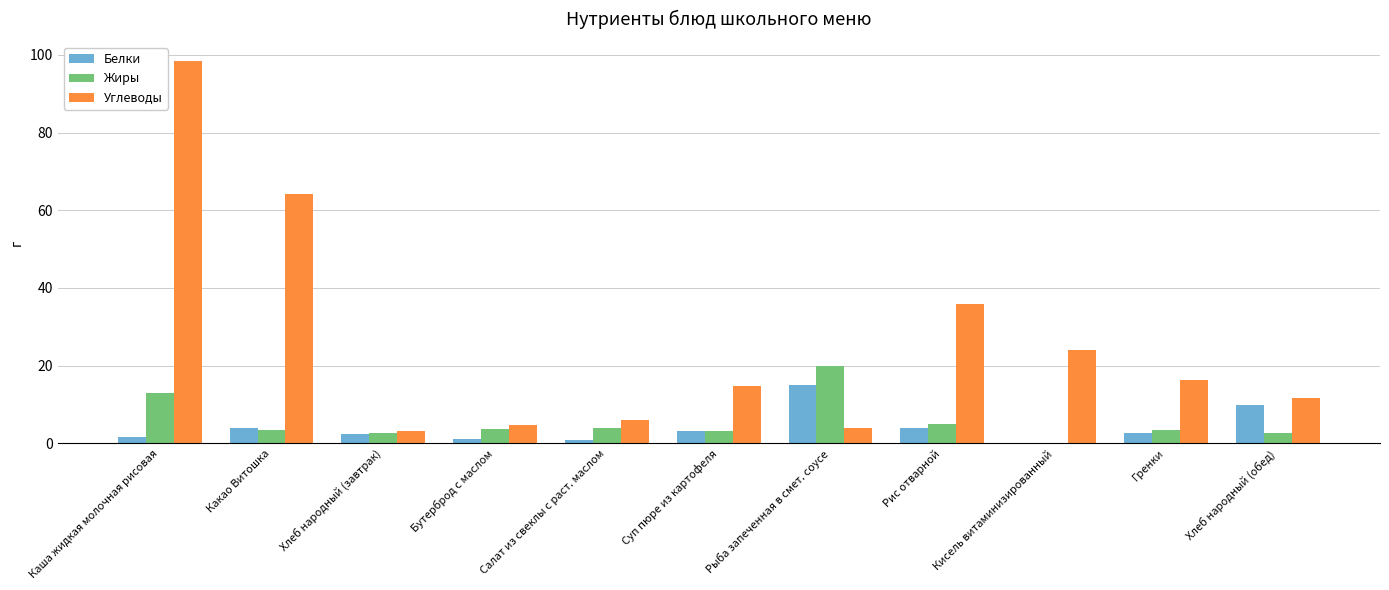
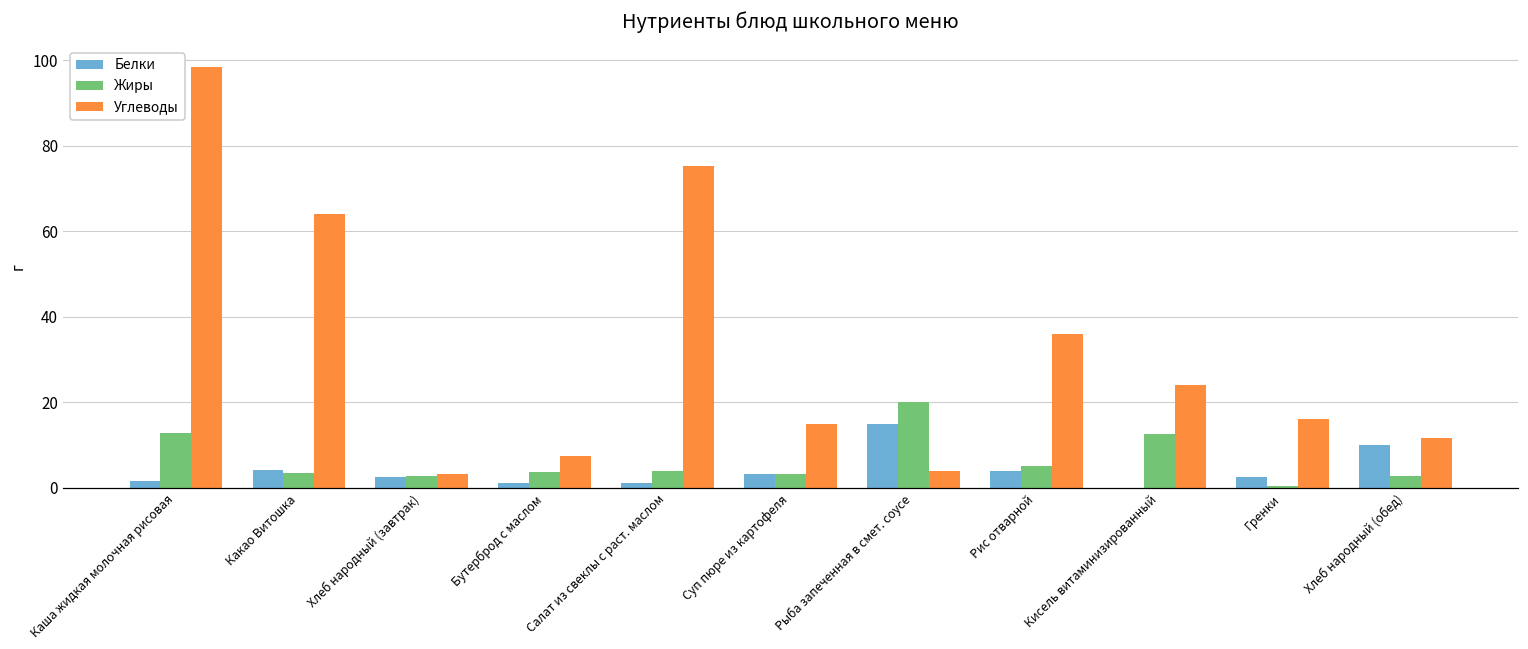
Углеводы, Бутерброд с маслом: 5 -> 7
Углеводы, Салат из свеклы с раст. маслом: 6 -> 75
Жиры, Кисель витаминизированный: 0 -> 13
Жиры, Гренки: 4 -> 0
